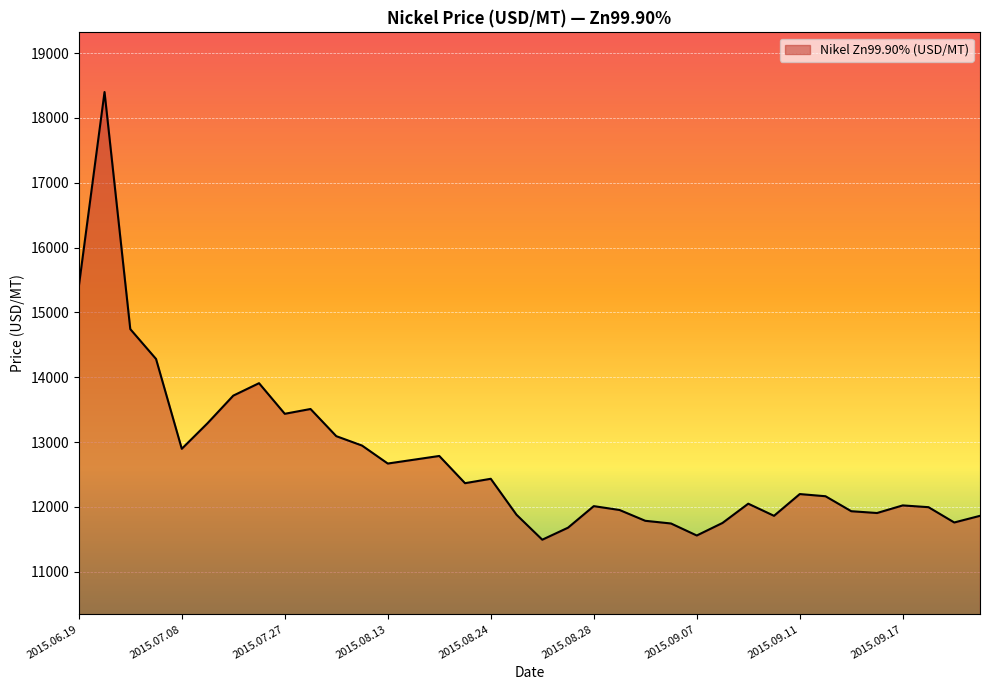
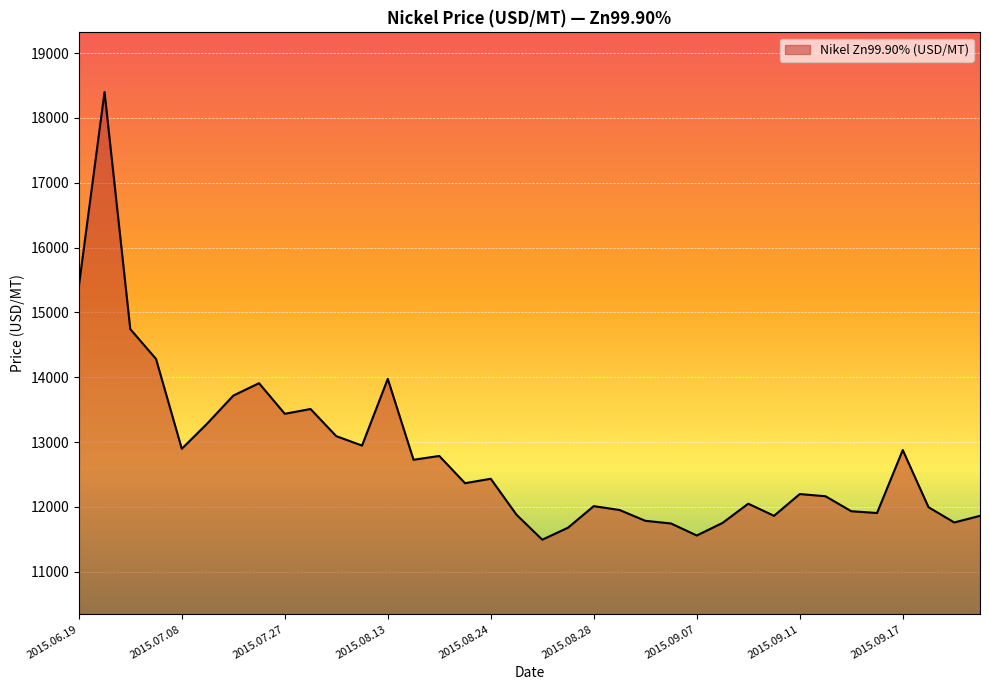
2015.08.13: 12700 -> 14000
2015.09.17: 12000 -> 12900
